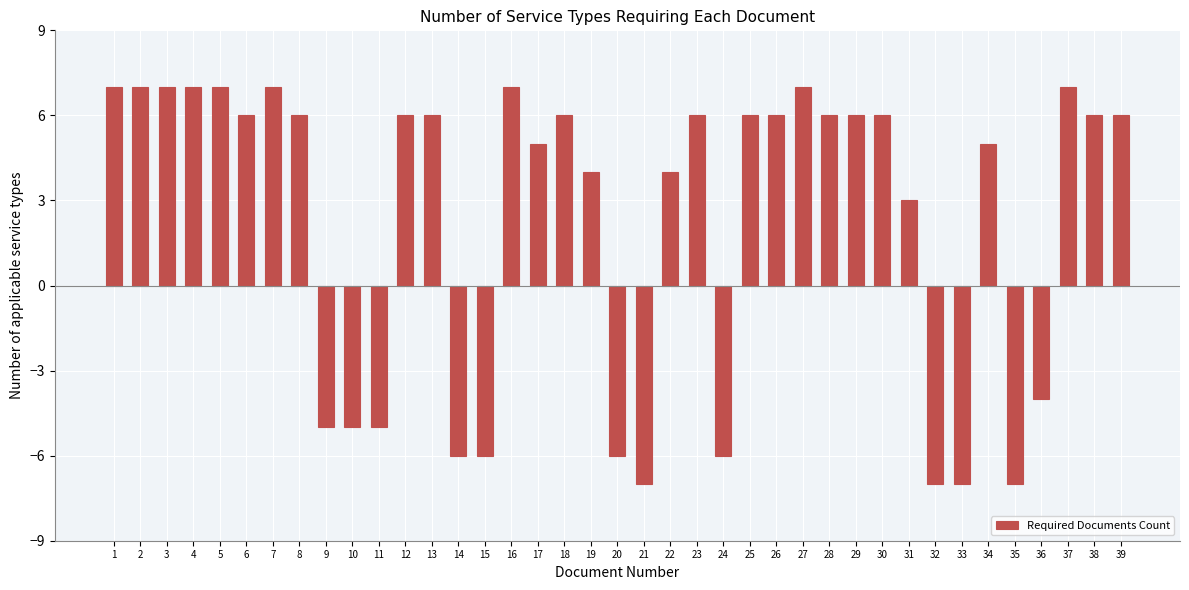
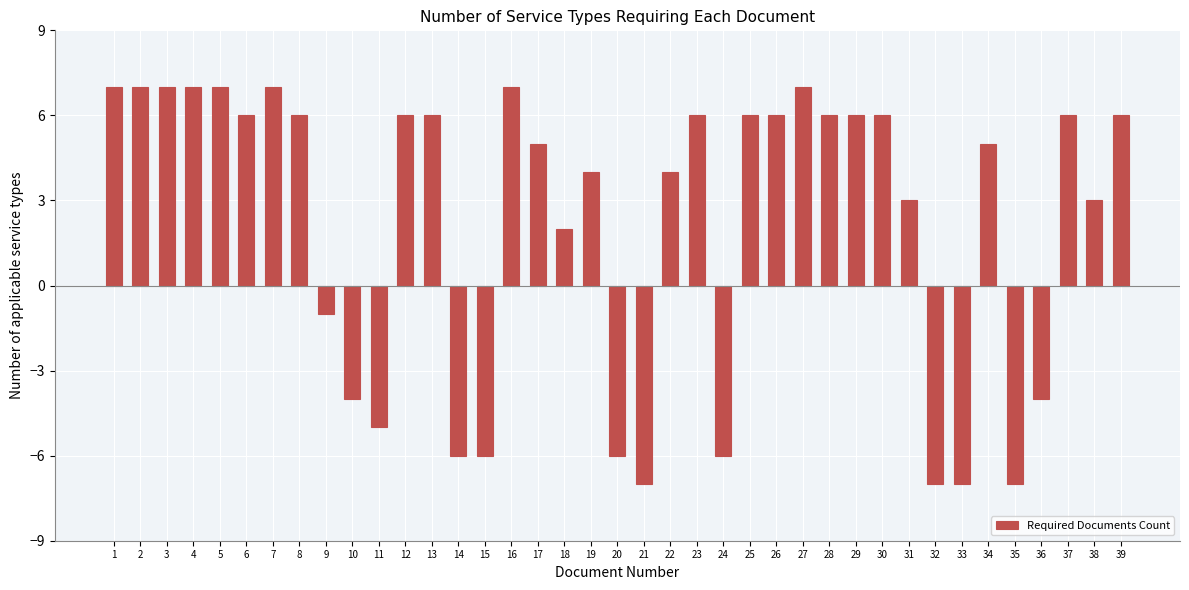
9: -5.0 -> -1.0
10: -5.0 -> -4.0
18: 6.0 -> 2.0
37: 7.0 -> 6.0
38: 6.0 -> 3.0
